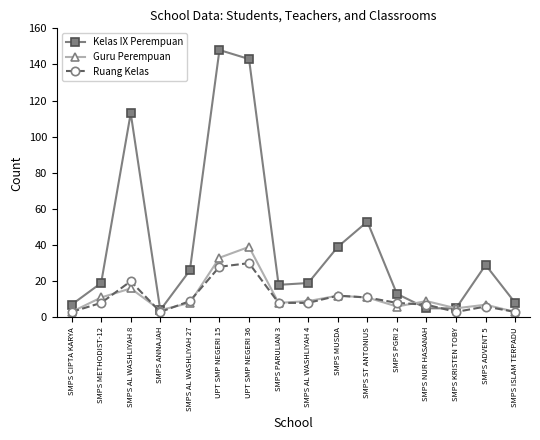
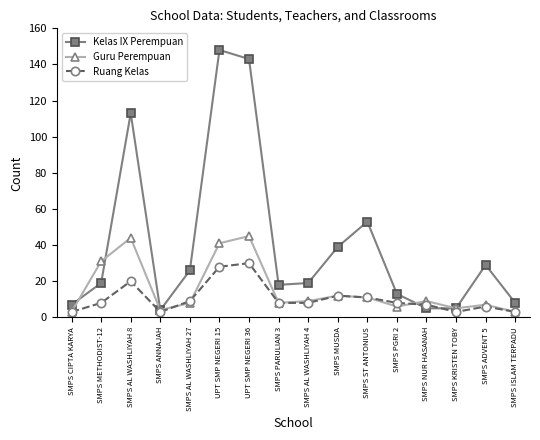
Guru Perempuan, SMPS METHODIST-12: 11 -> 31
Guru Perempuan, SMPS AL WASHLIYAH 8: 16 -> 44
Guru Perempuan, UPT SMP NEGERI 15: 33 -> 41
Guru Perempuan, UPT SMP NEGERI 36: 39 -> 45
